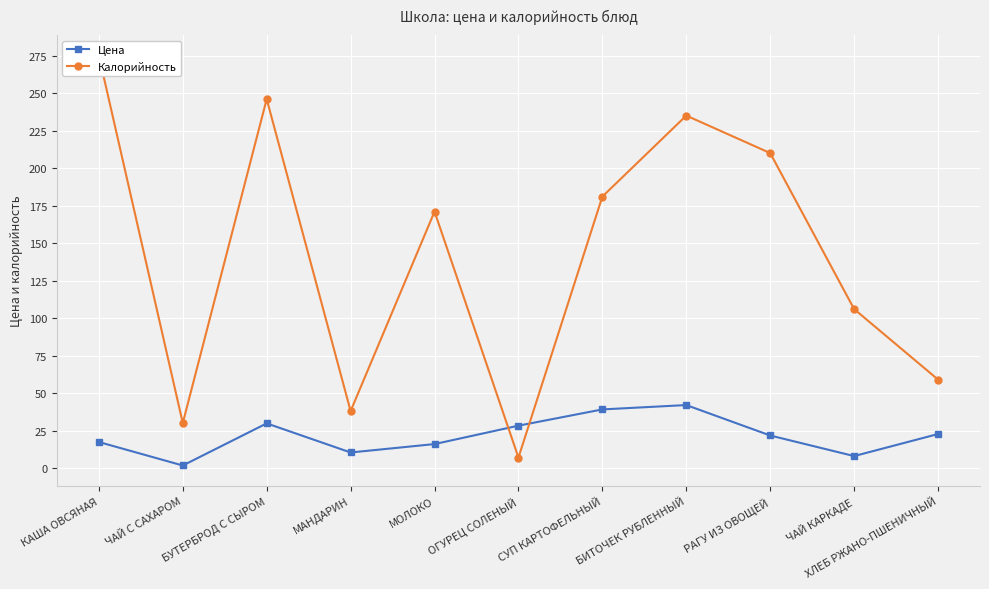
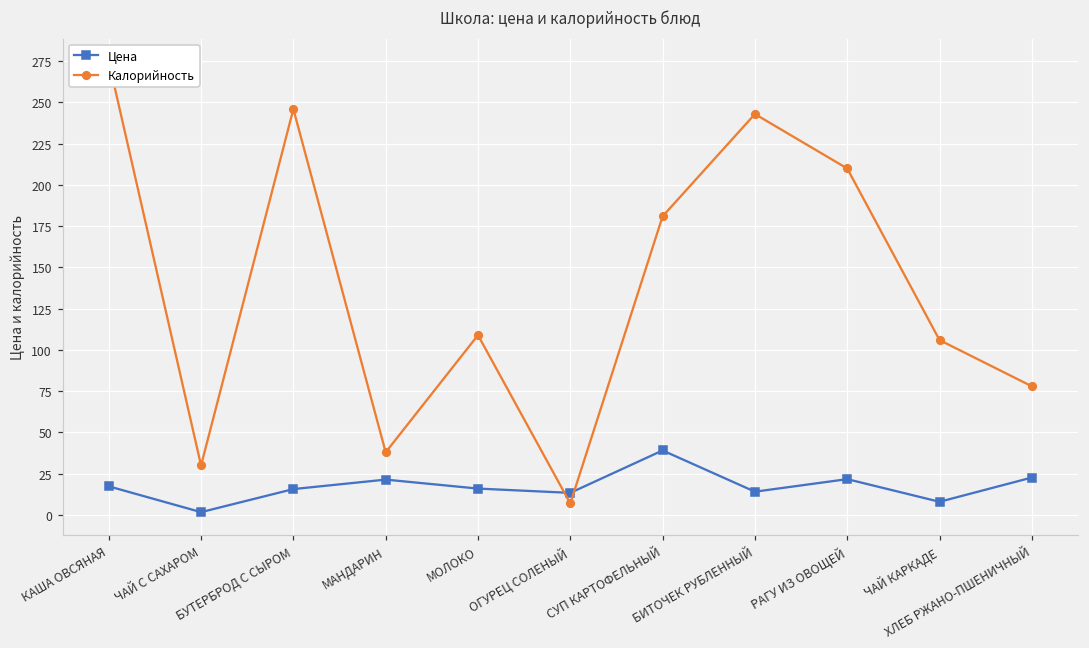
Цена, БУТЕРБРОД С СЫРОМ: 30 -> 16
Цена, МАНДАРИН: 10 -> 21
Калорийность, МОЛОКО: 171 -> 109
Цена, ОГУРЕЦ СОЛЕНЫЙ: 28 -> 13
Цена, БИТОЧЕК РУБЛЕННЫЙ: 42 -> 14
Калорийность, БИТОЧЕК РУБЛЕННЫЙ: 235 -> 243
Калорийность, ХЛЕБ РЖАНО-ПШЕНИЧНЫЙ: 59 -> 78
